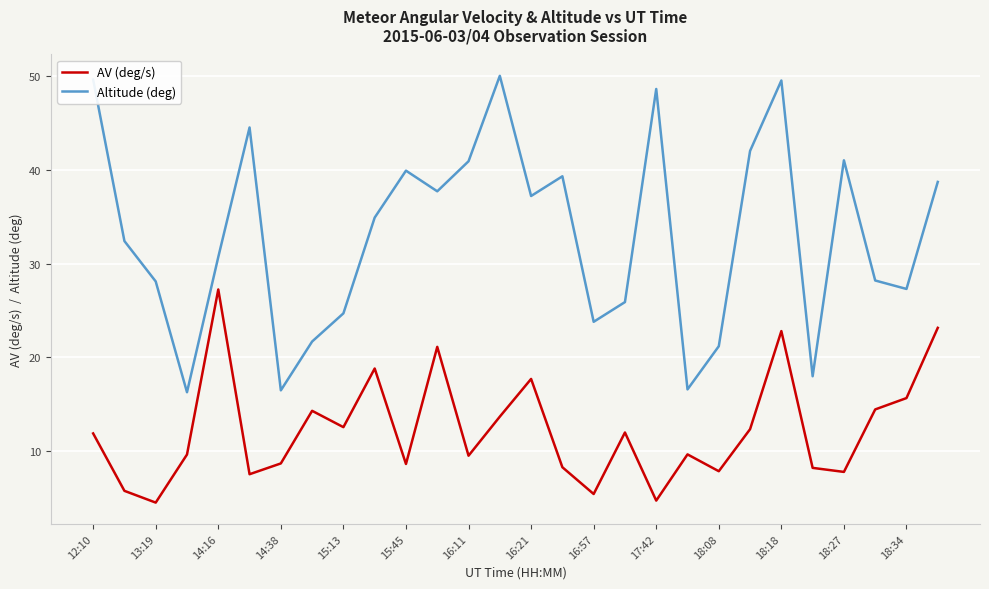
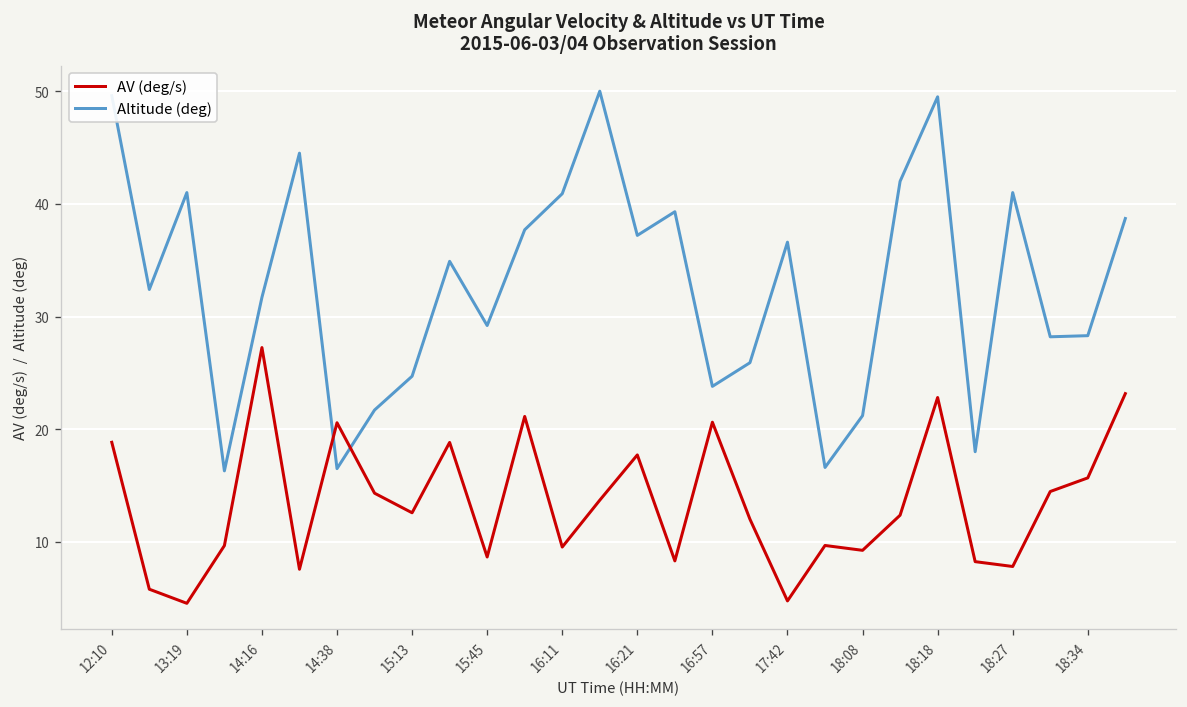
AV (deg/s), 12:10: 12 -> 19
Altitude (deg), 13:19: 28 -> 41
Altitude (deg), 14:16: 31 -> 32
AV (deg/s), 14:38: 9 -> 21
Altitude (deg), 15:45: 40 -> 29
AV (deg/s), 16:57: 5 -> 21
Altitude (deg), 17:42: 49 -> 37
AV (deg/s), 18:08: 8 -> 9
Altitude (deg), 18:34: 27 -> 28
